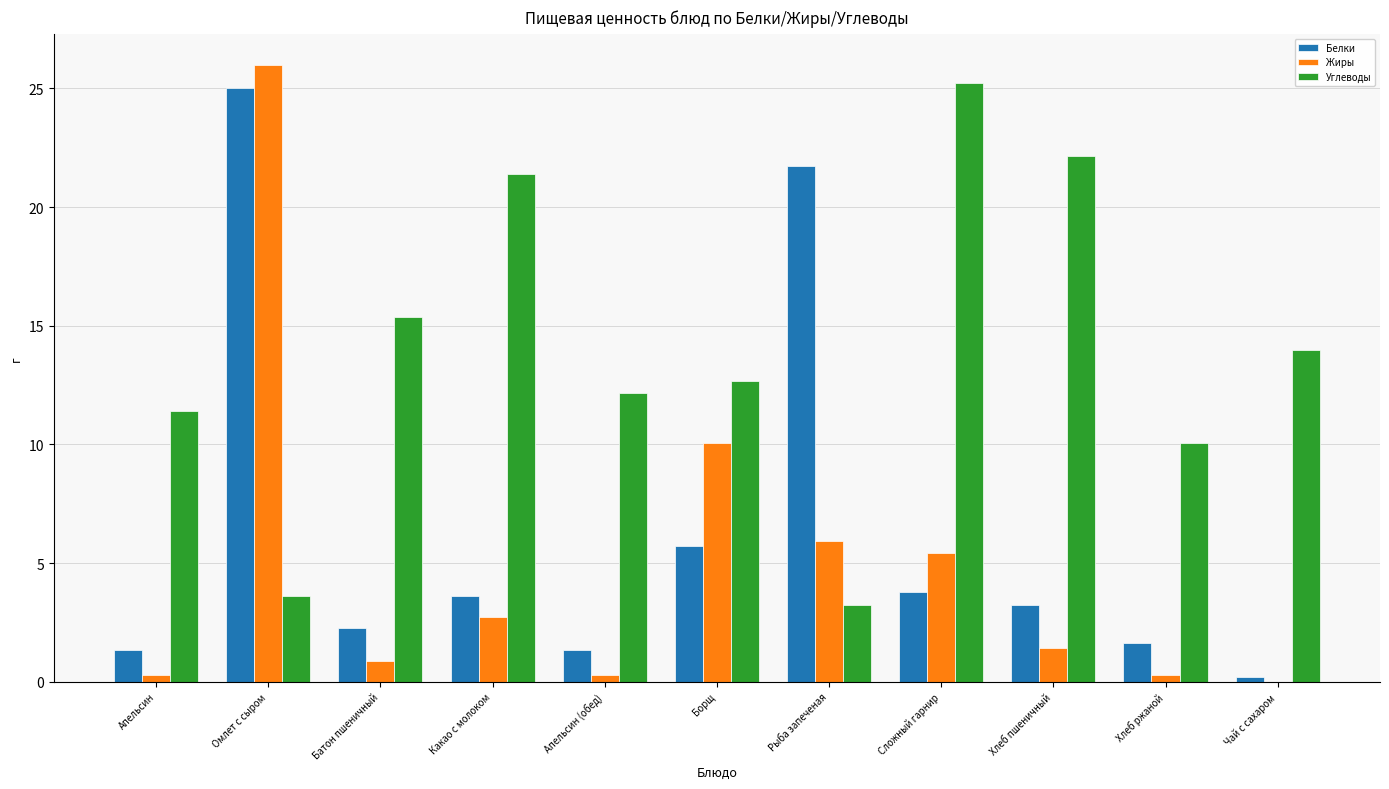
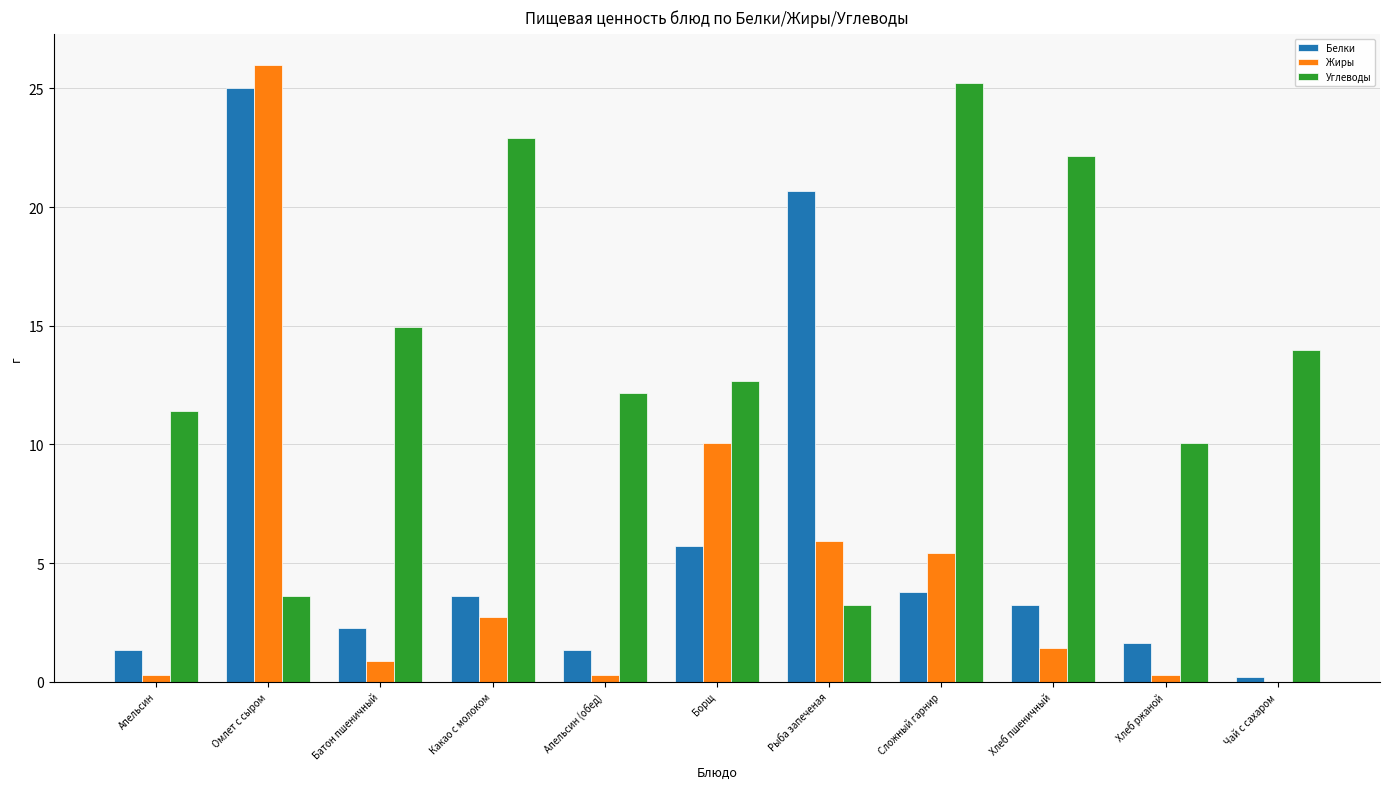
Углеводы, Батон пшеничный: 15.4 -> 14.9
Углеводы, Какао с молоком: 21.4 -> 22.9
Белки, Рыба запеченая: 21.7 -> 20.7
